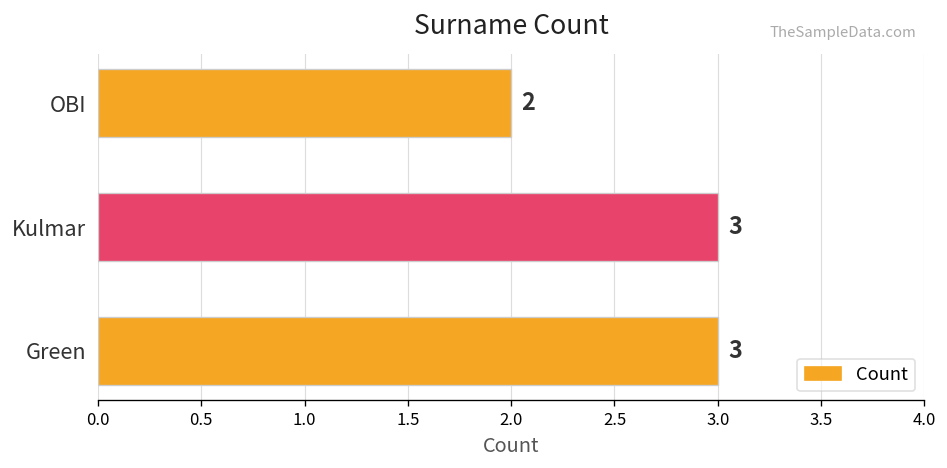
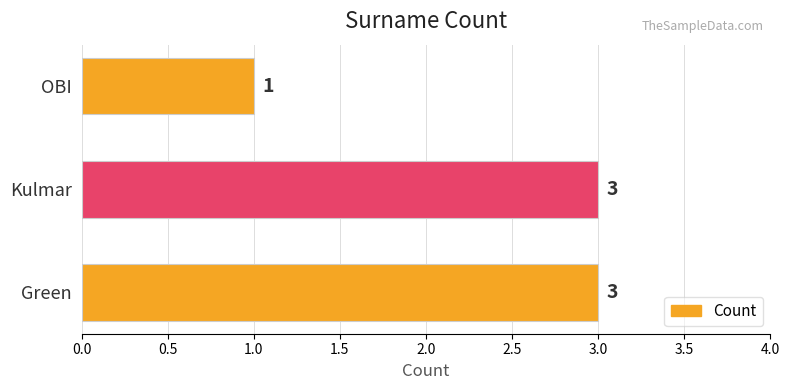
OBI: 2 -> 1
